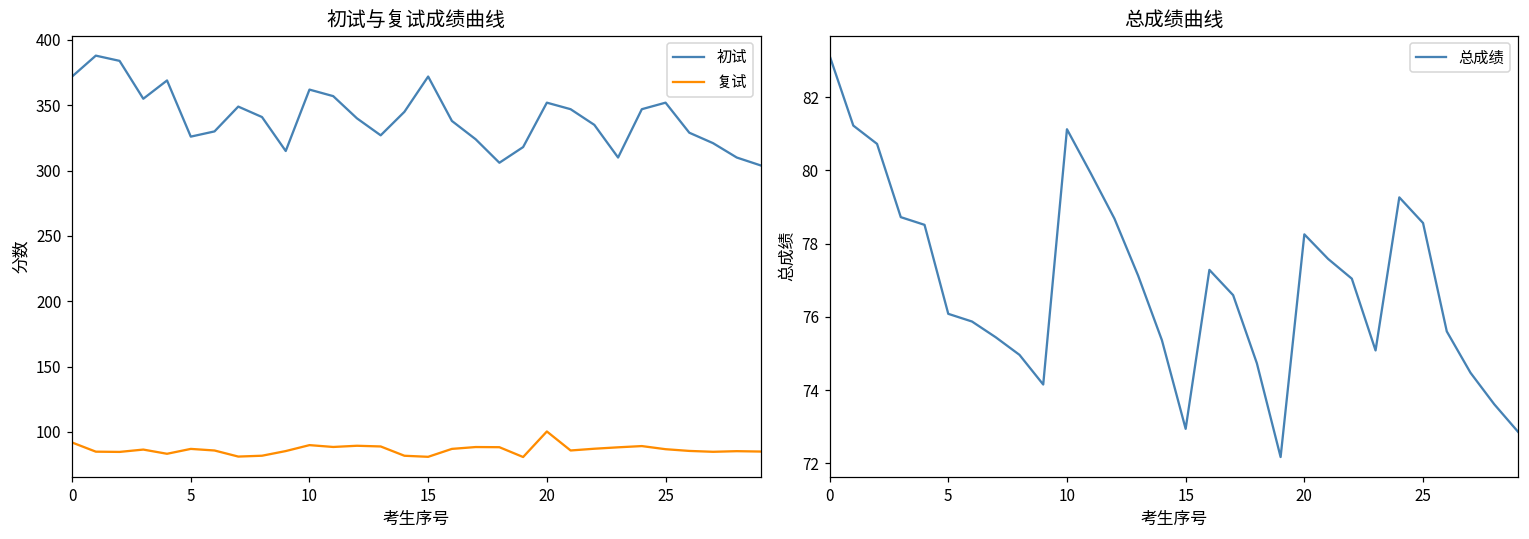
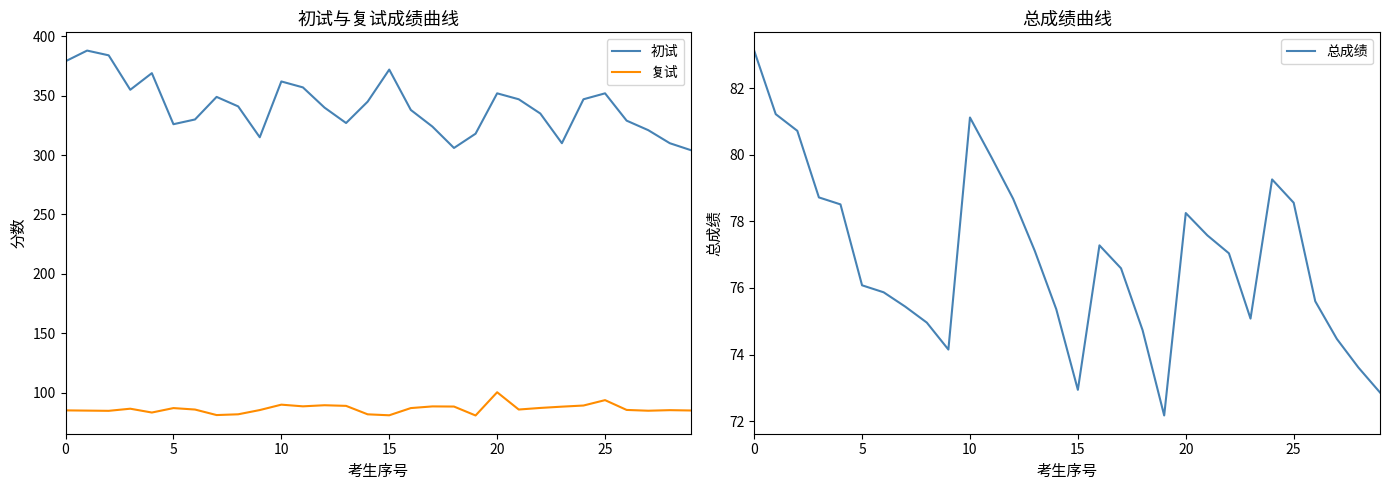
初试与复试成绩曲线, 初试, 0: 372 -> 379
初试与复试成绩曲线, 复试, 0: 92 -> 85
初试与复试成绩曲线, 复试, 25: 87 -> 94
